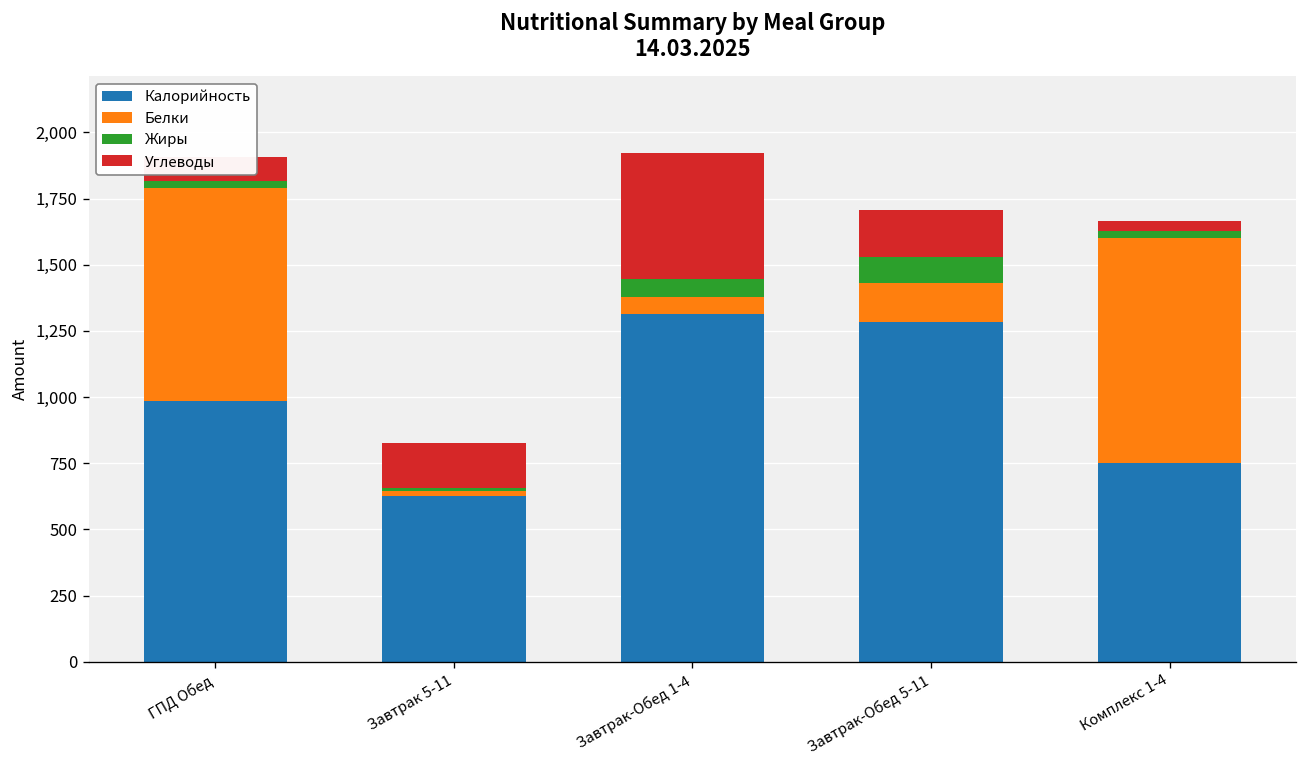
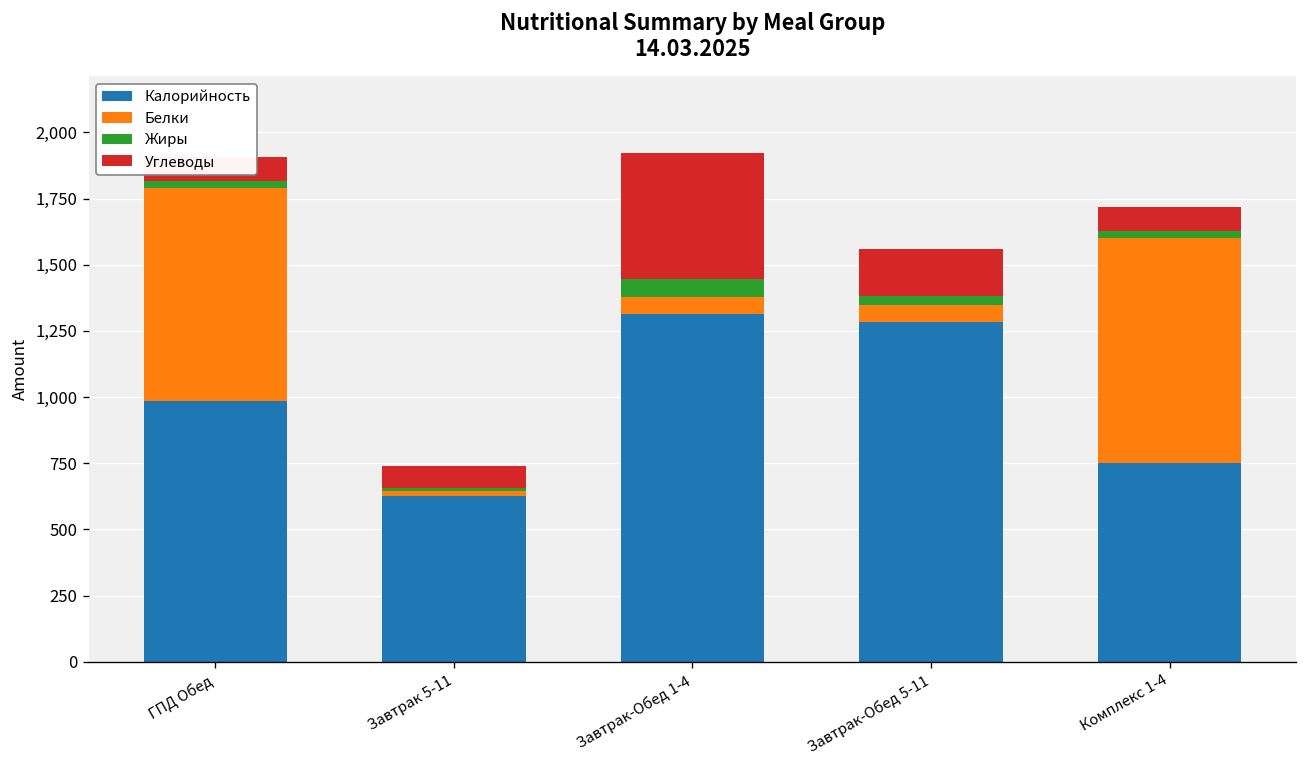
Углеводы, Завтрак 5-11: 170 -> 80
Белки, Завтрак-Обед 5-11: 150 -> 60
Жиры, Завтрак-Обед 5-11: 100 -> 40
Углеводы, Комплекс 1-4: 40 -> 90
